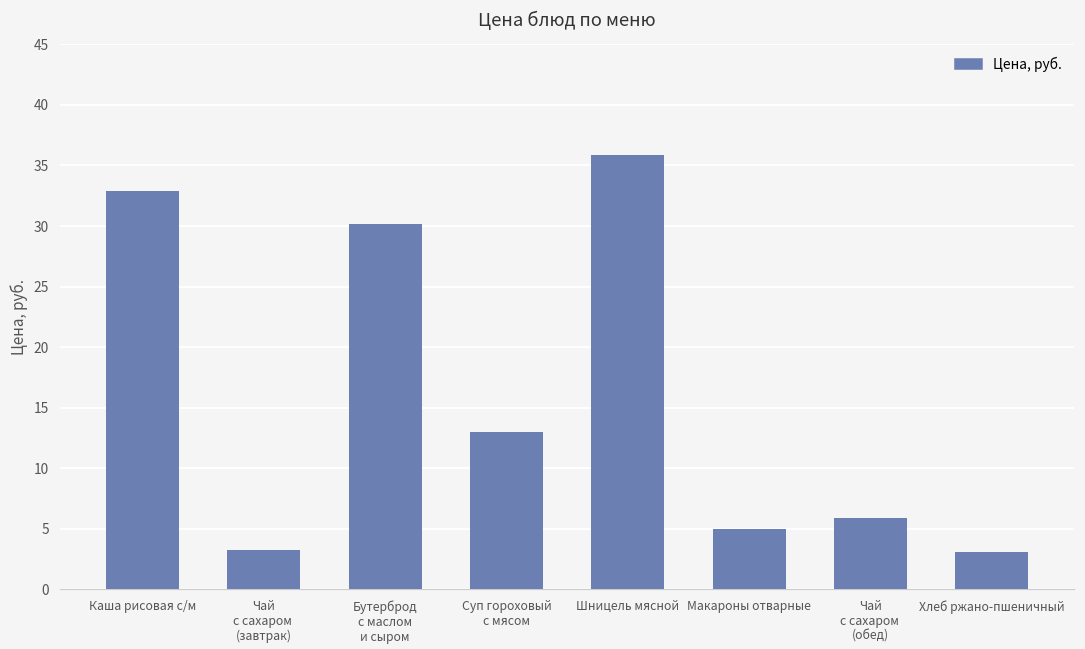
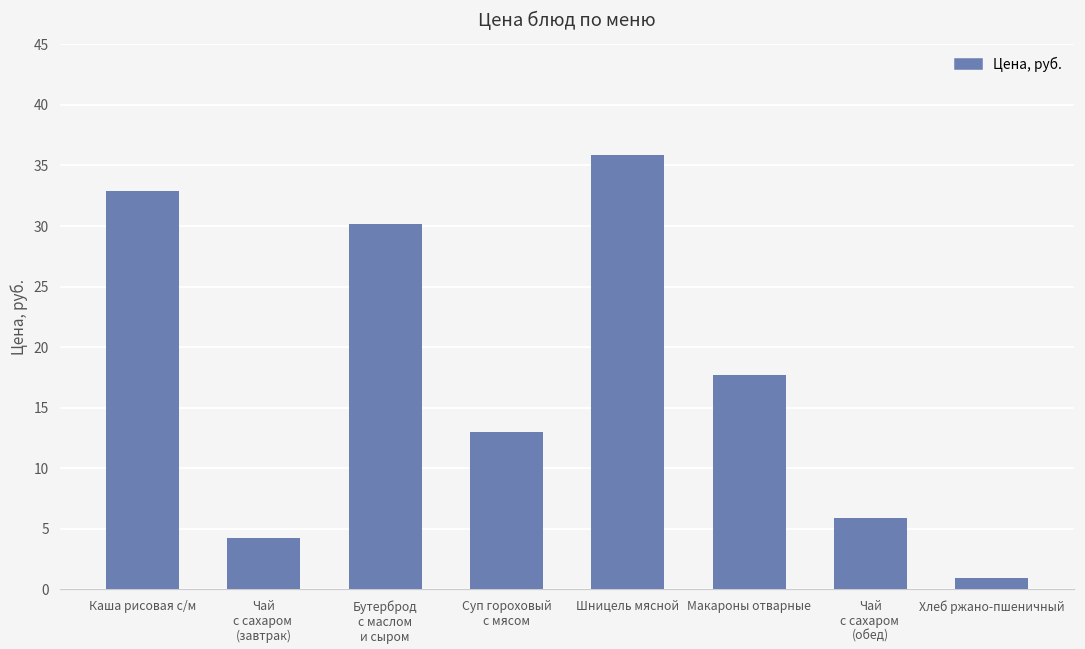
Чай с сахаром (завтрак): 3.3 -> 4.2
Макароны отварные: 4.9 -> 17.7
Хлеб ржано-пшеничный: 3.1 -> 0.9
